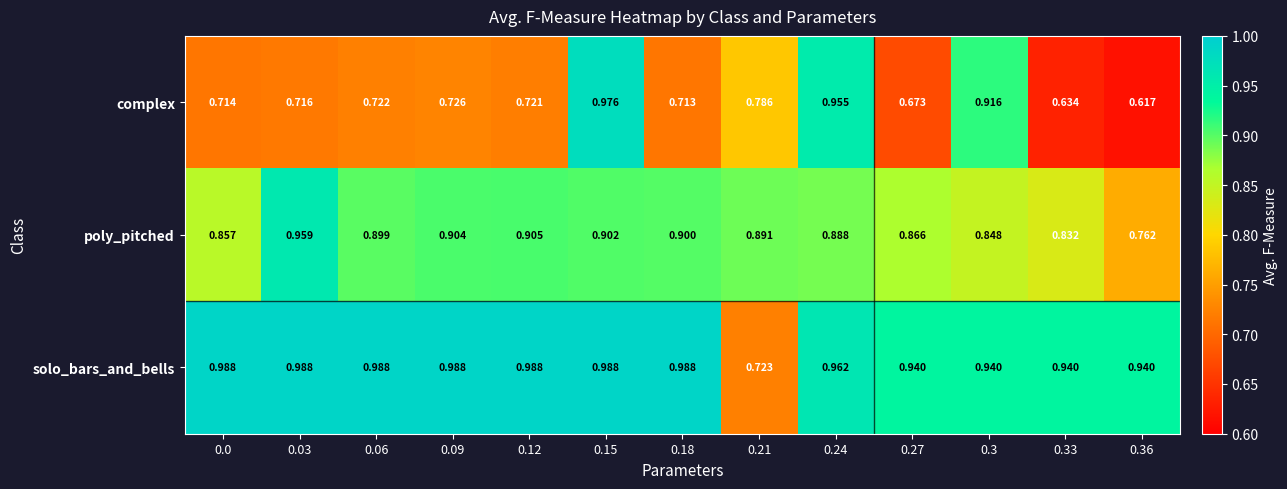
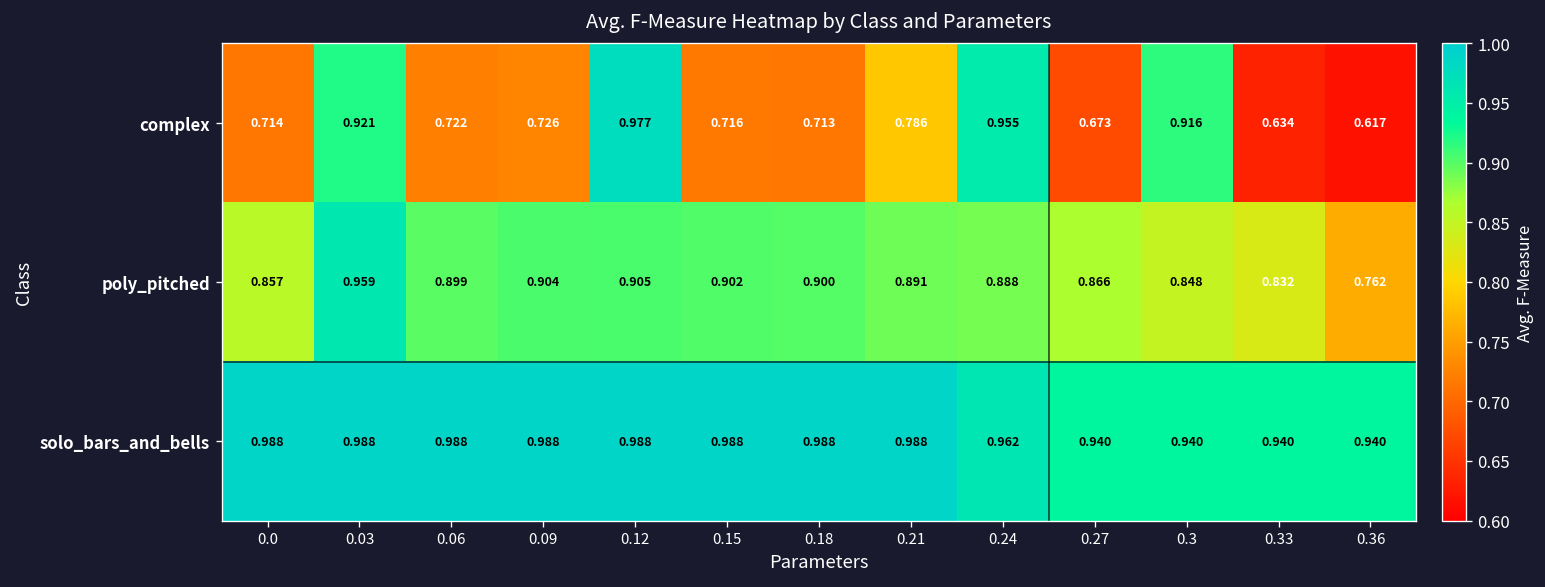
complex, 0.03: 0.716 -> 0.921
complex, 0.12: 0.721 -> 0.977
complex, 0.15: 0.976 -> 0.716
solo_bars_and_bells, 0.21: 0.723 -> 0.988
